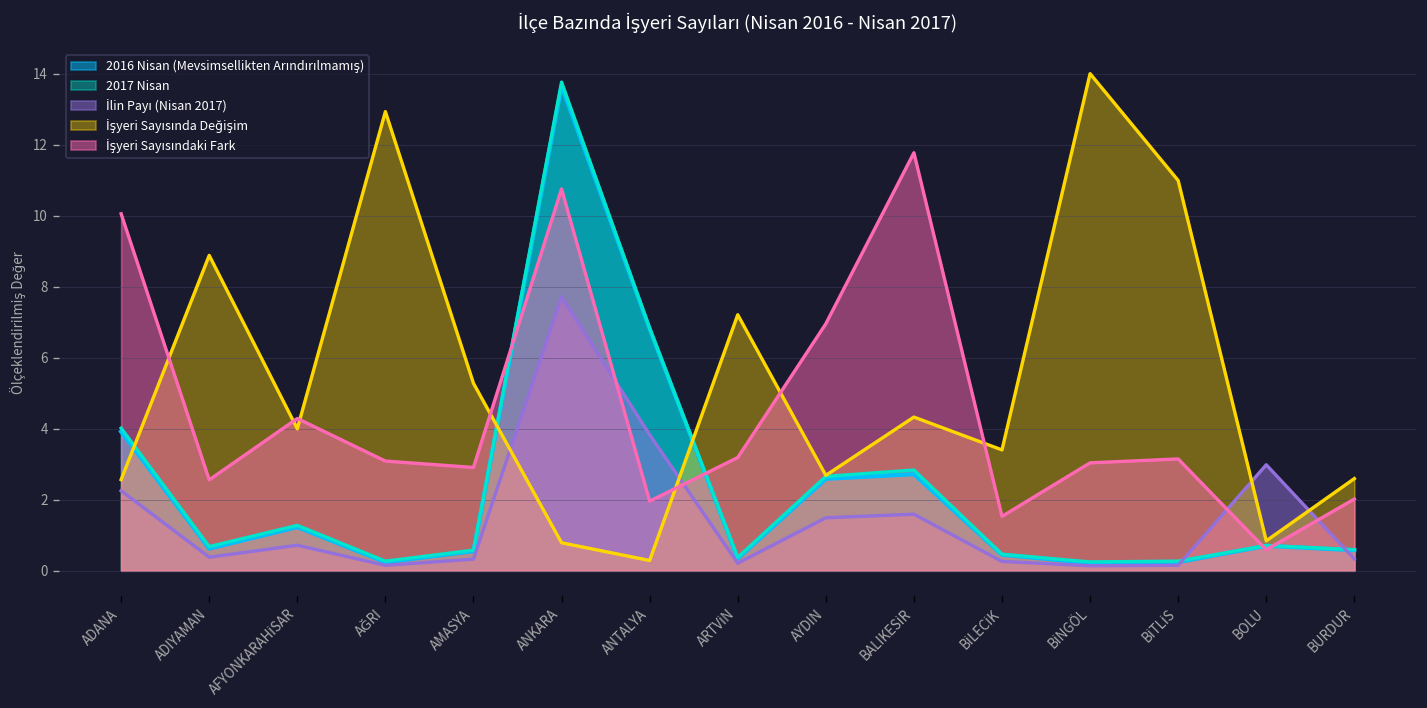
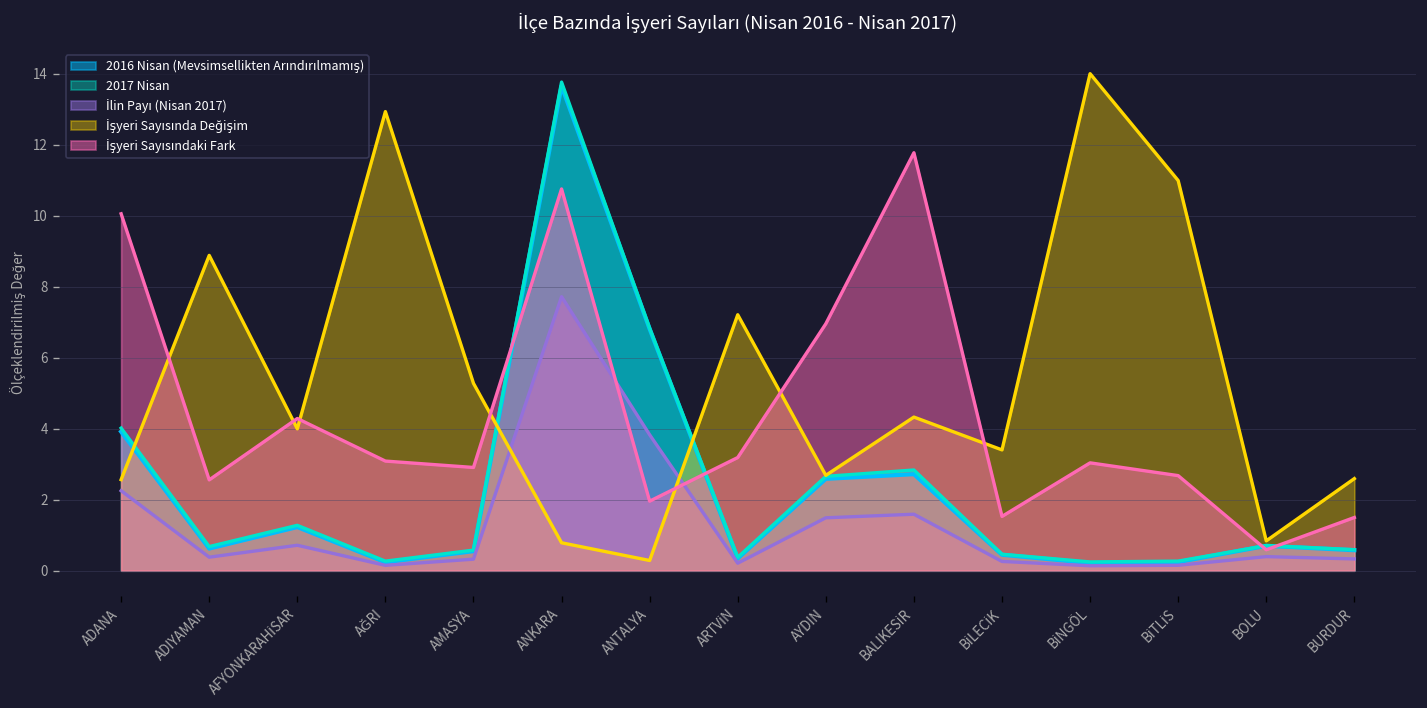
İşyeri Sayısındaki Fark, BİTLİS: 3.2 -> 2.7
İlin Payı (Nisan 2017), BOLU: 3.0 -> 0.4
İşyeri Sayısındaki Fark, BURDUR: 2.0 -> 1.5
